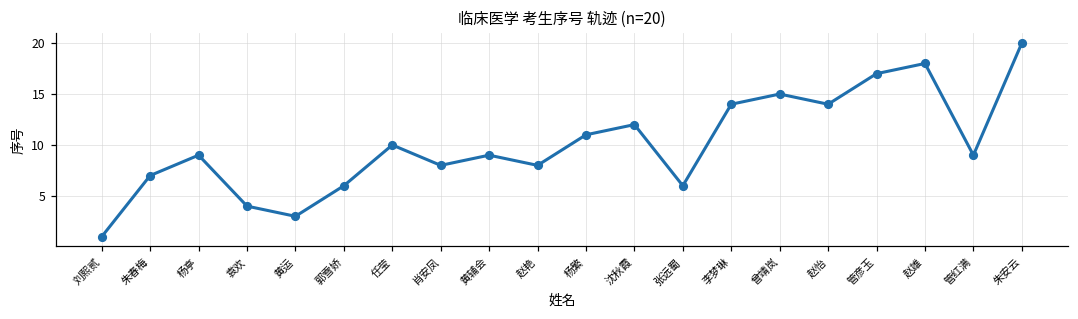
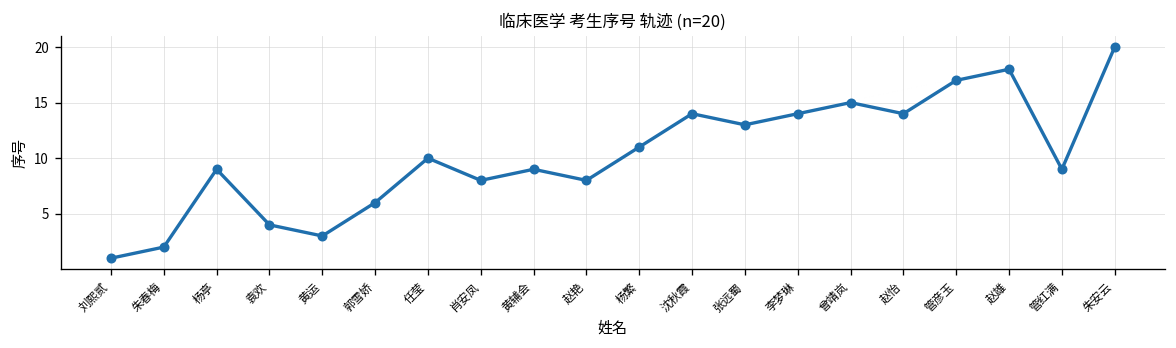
朱春梅: 7 -> 2
沈秋霞: 12 -> 14
张远蜀: 6 -> 13
